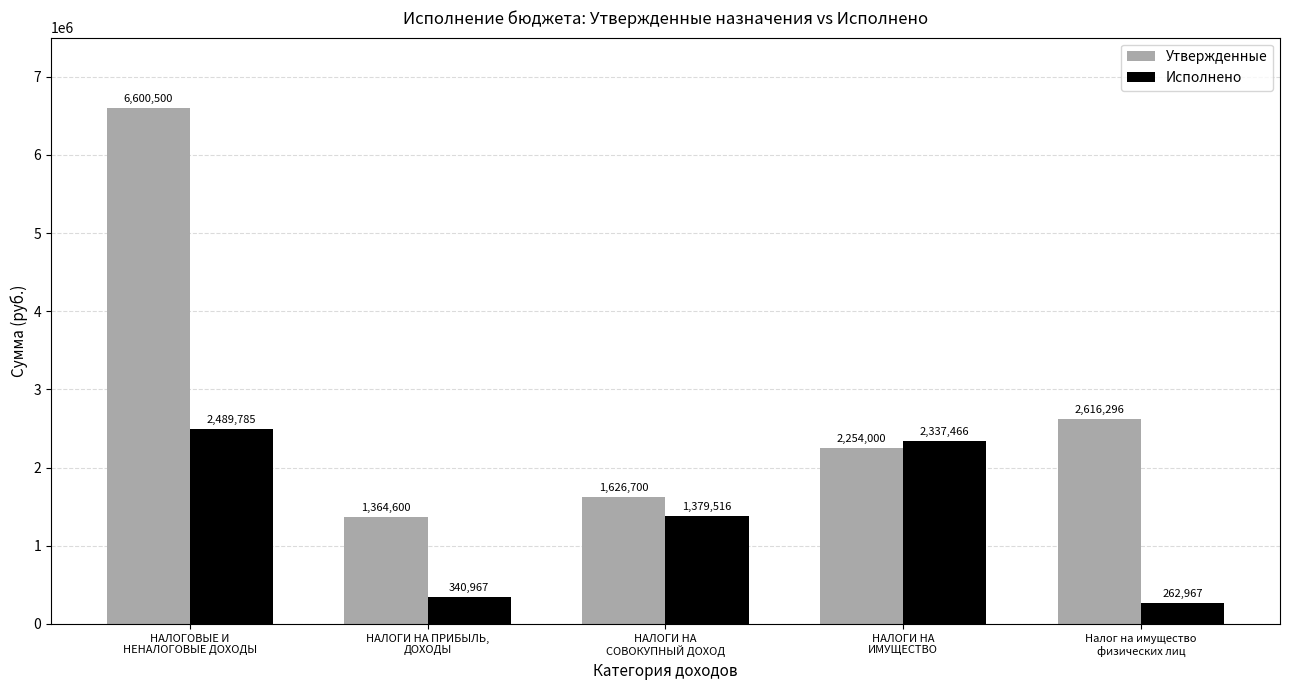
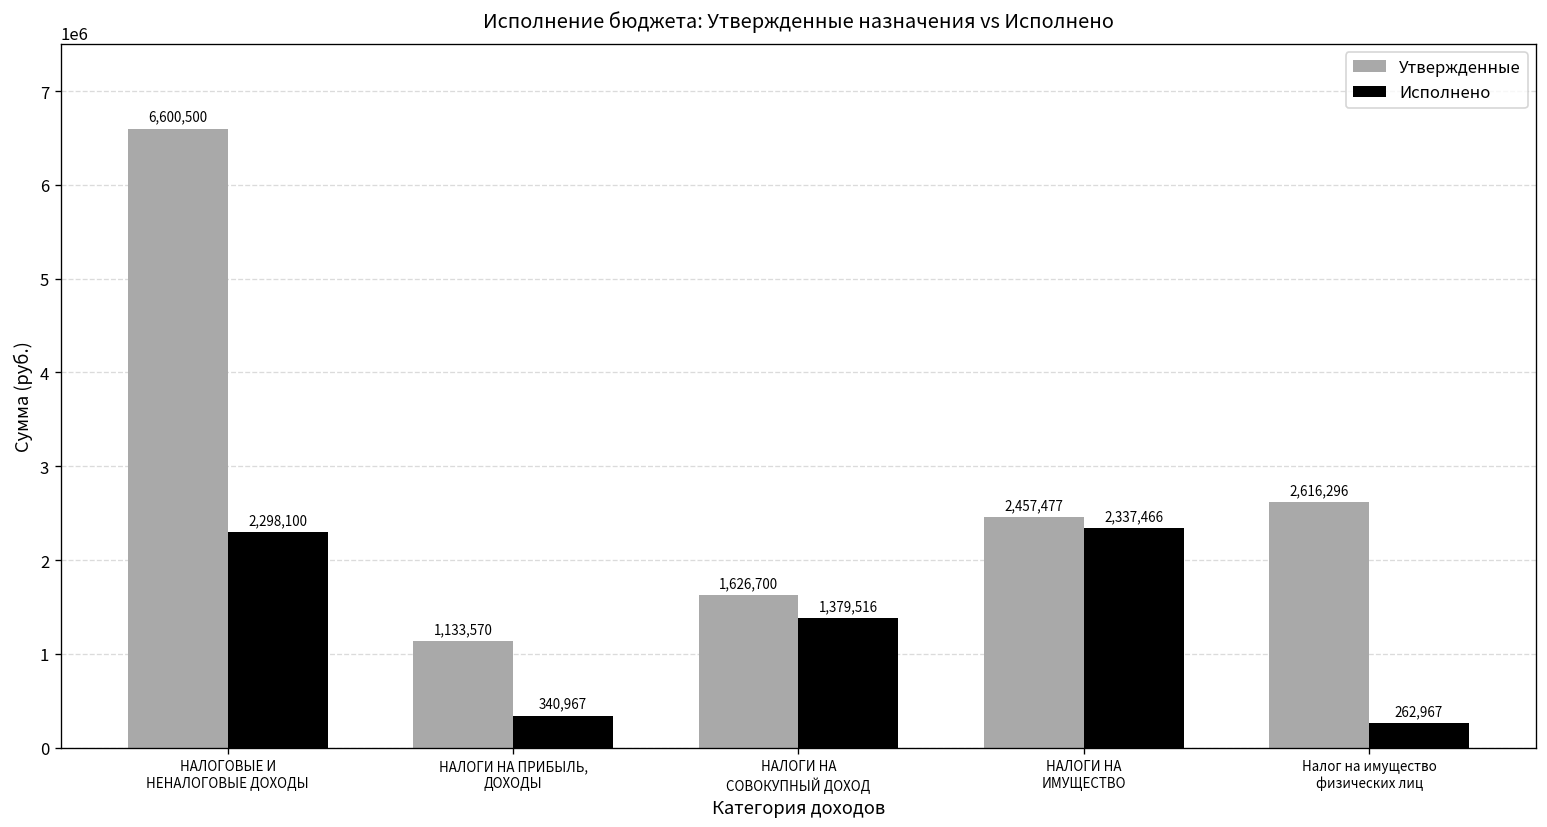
Исполнено, НАЛОГОВЫЕ И НЕНАЛОГОВЫЕ ДОХОДЫ: 2,489,785 -> 2,298,100
Утвержденные, НАЛОГИ НА ПРИБЫЛЬ, ДОХОДЫ: 1,364,600 -> 1,133,570
Утвержденные, НАЛОГИ НА ИМУЩЕСТВО: 2,254,000 -> 2,457,477
